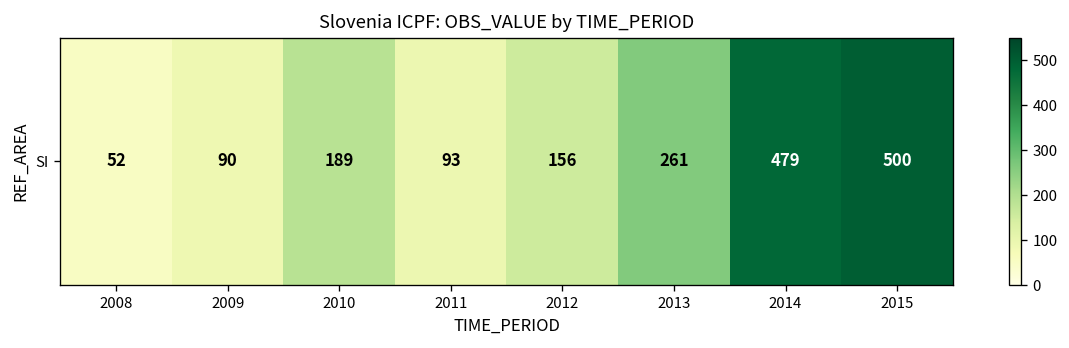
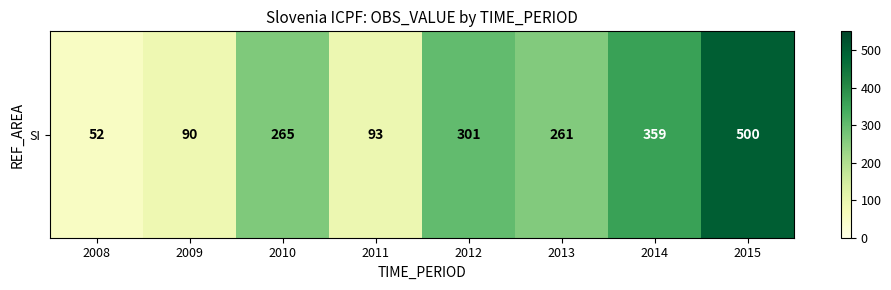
SI, 2010: 189 -> 265
SI, 2012: 156 -> 301
SI, 2014: 479 -> 359
